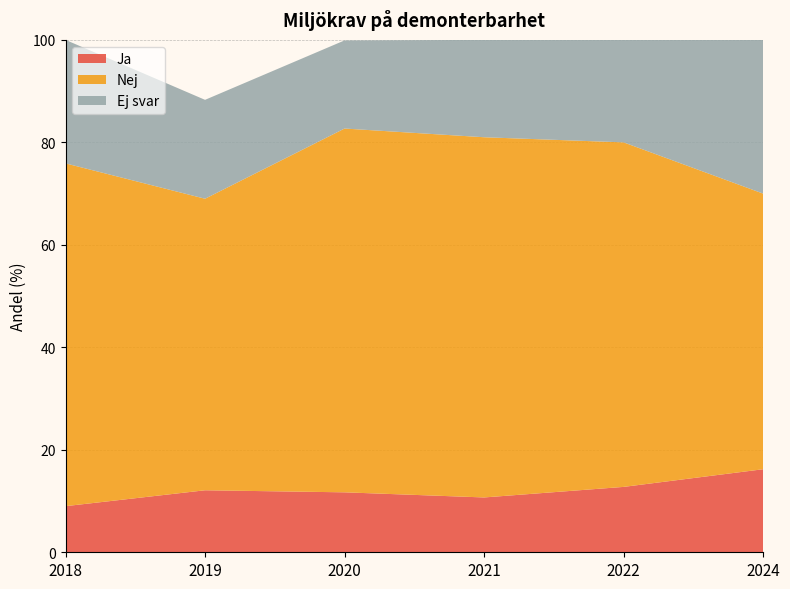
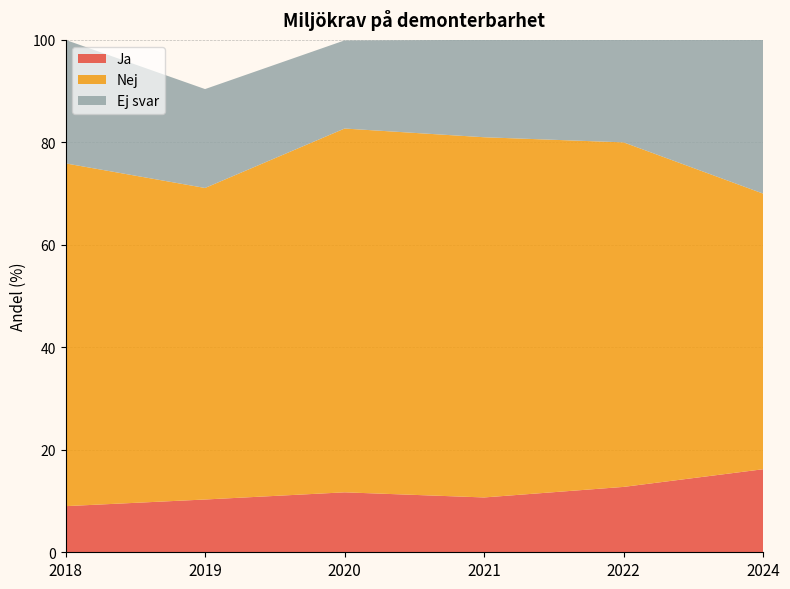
Ja, 2019: 12 -> 10
Nej, 2019: 57 -> 61
